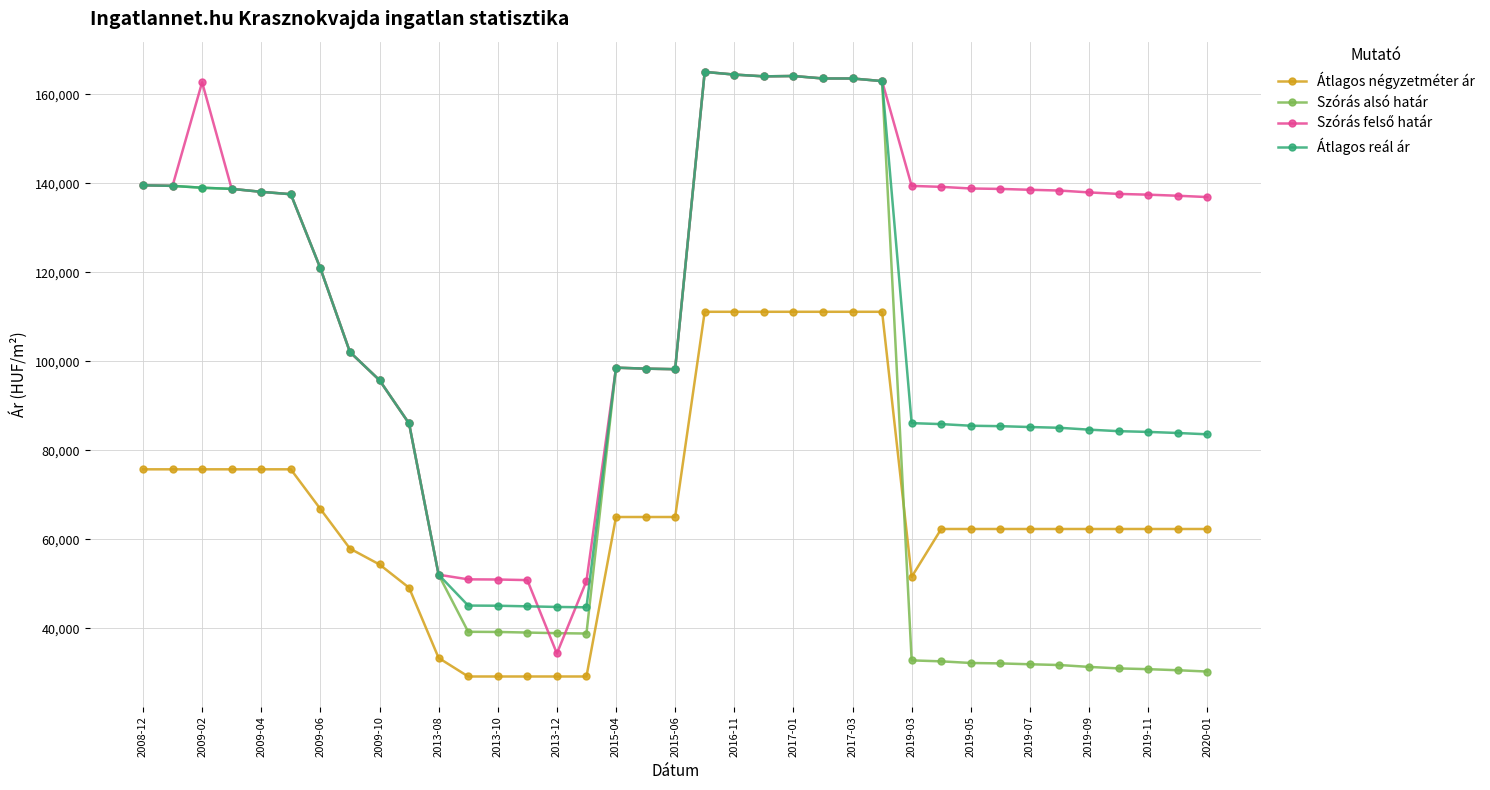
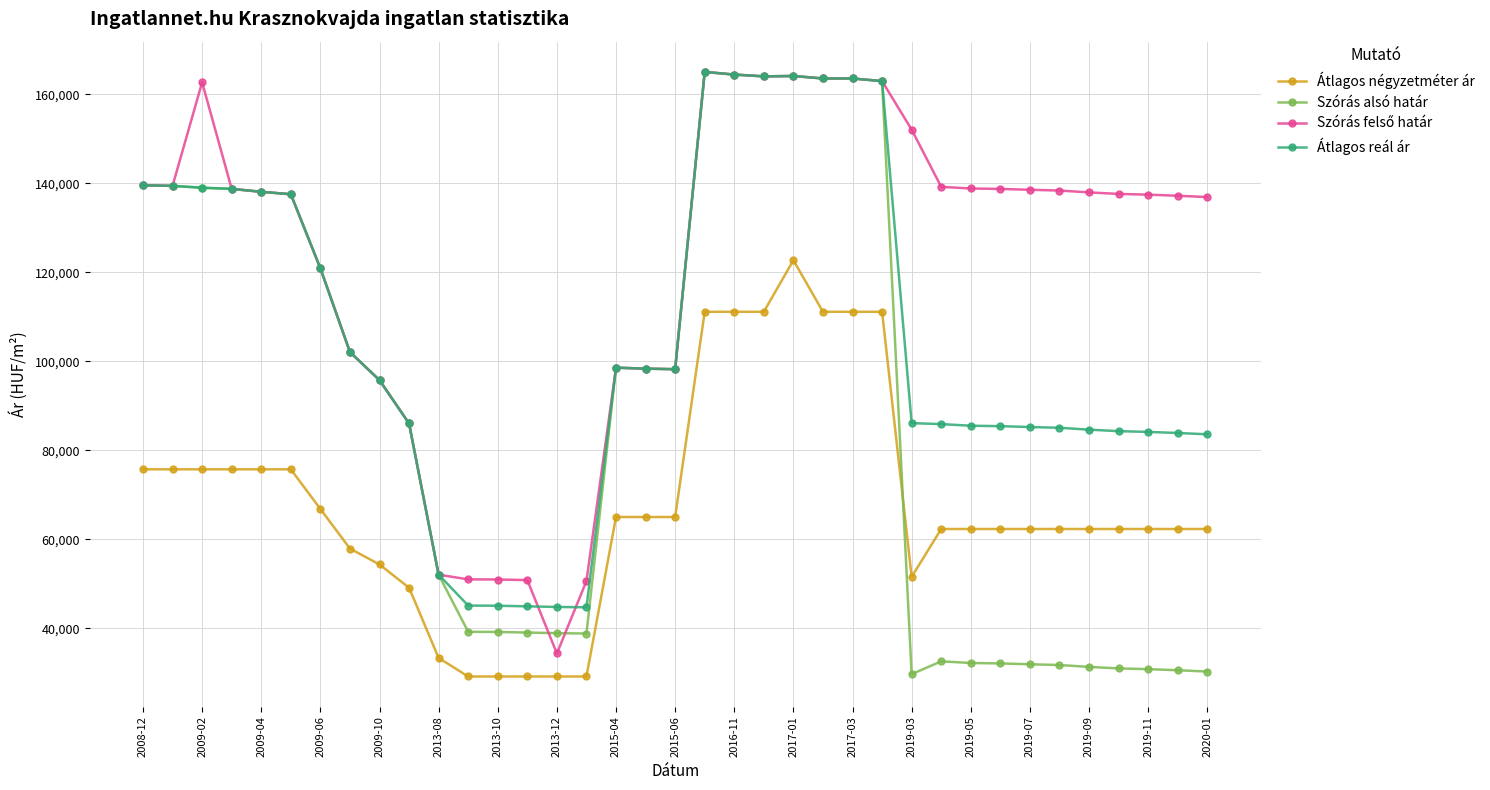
Átlagos négyzetméter ár, 2017-01: 111,000 -> 123,000
Szórás alsó határ, 2019-03: 33,000 -> 30,000
Szórás felső határ, 2019-03: 139,000 -> 152,000
